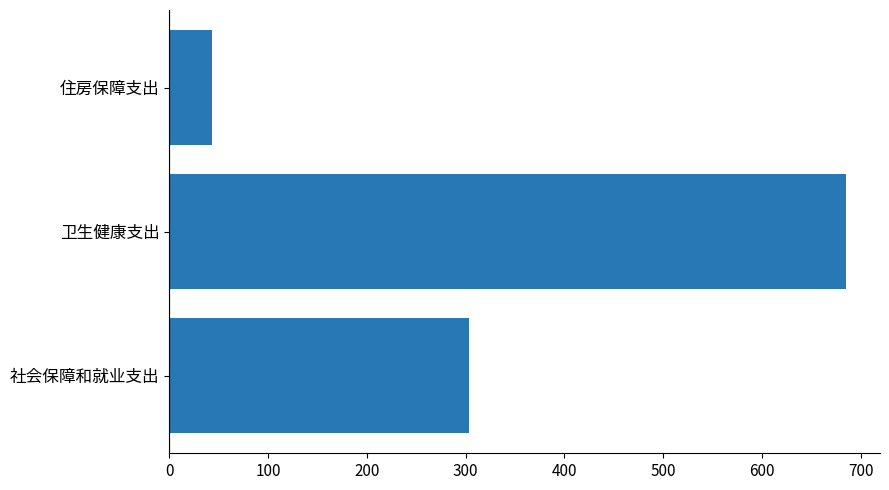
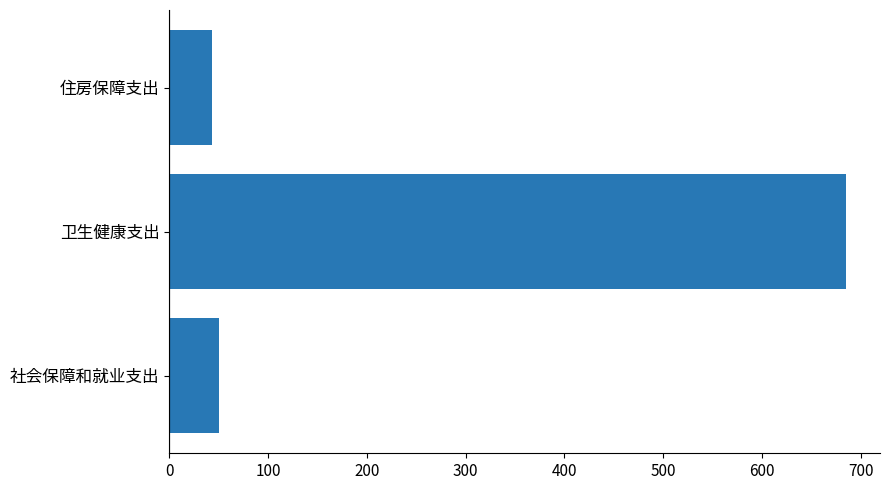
社会保障和就业支出: 300 -> 50
